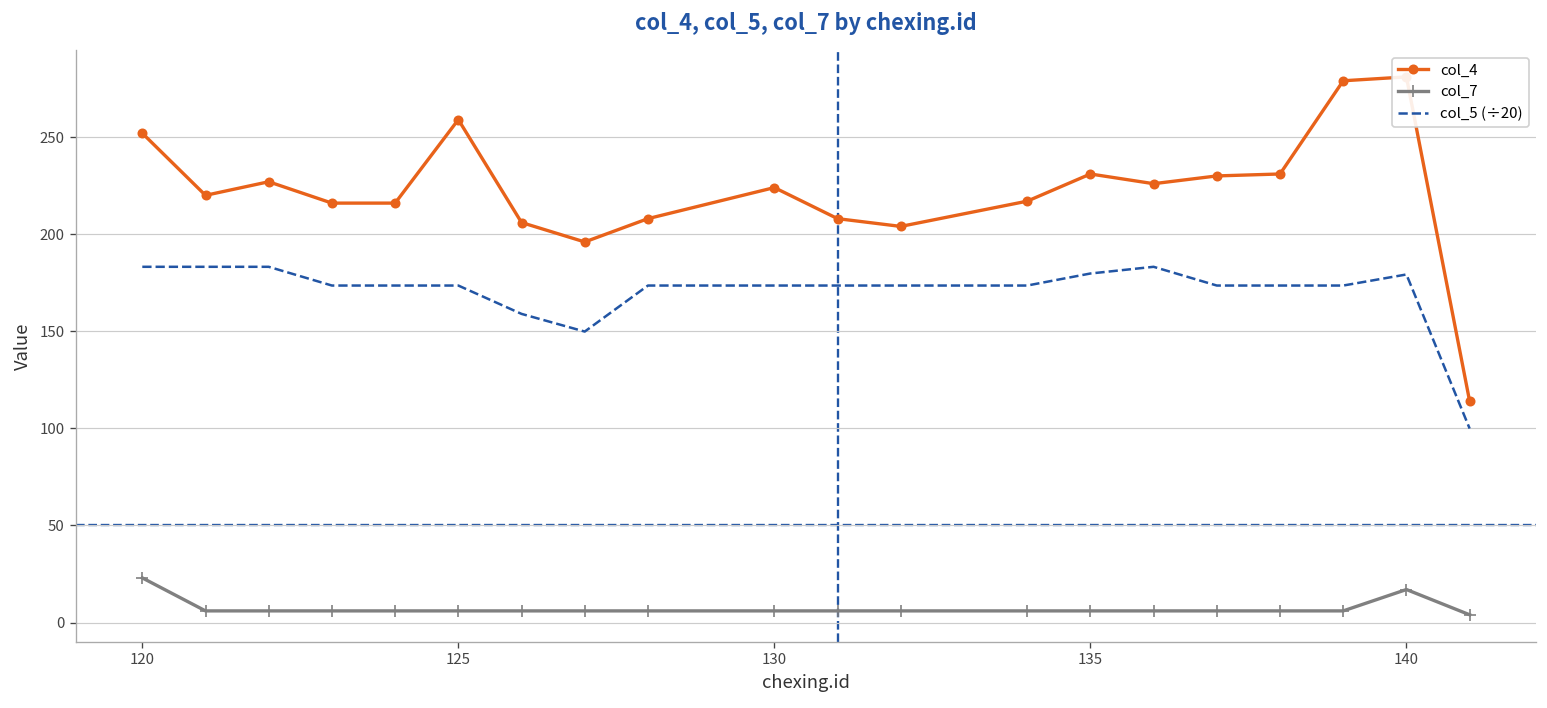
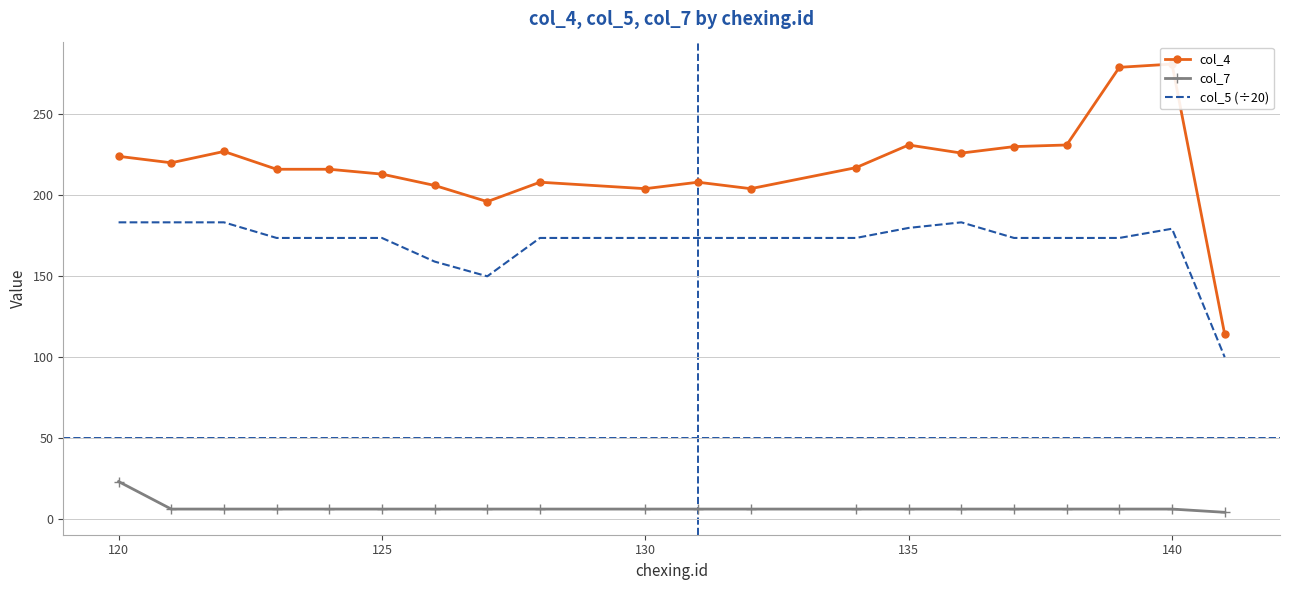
col_4, 120: 252 -> 224
col_4, 125: 259 -> 213
col_4, 130: 224 -> 204
col_7, 140: 17 -> 6
